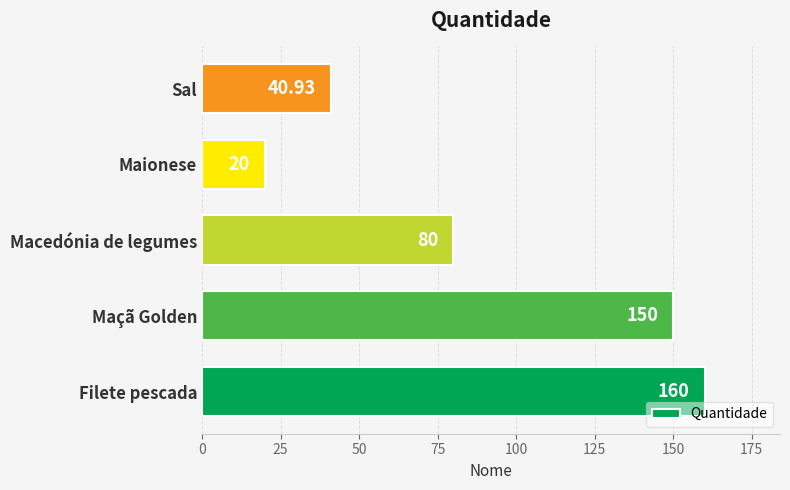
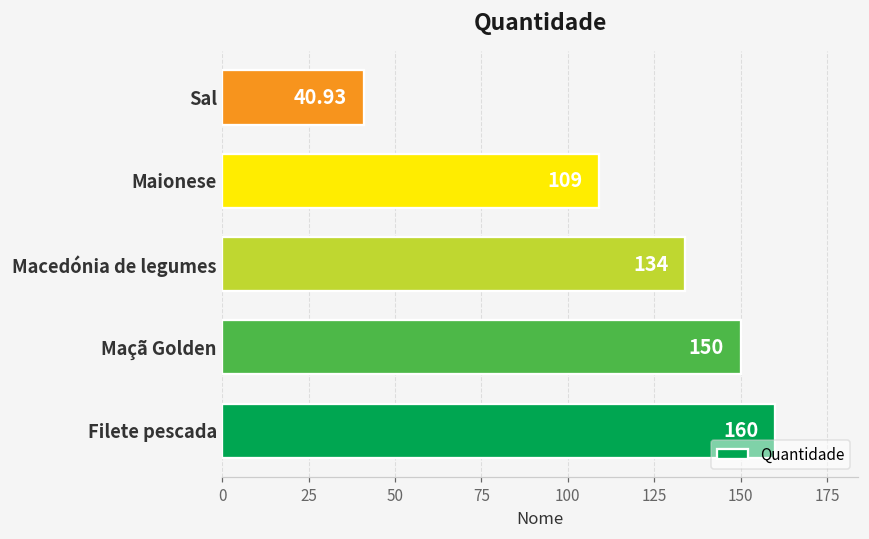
Maionese: 20 -> 109
Macedónia de legumes: 80 -> 134
